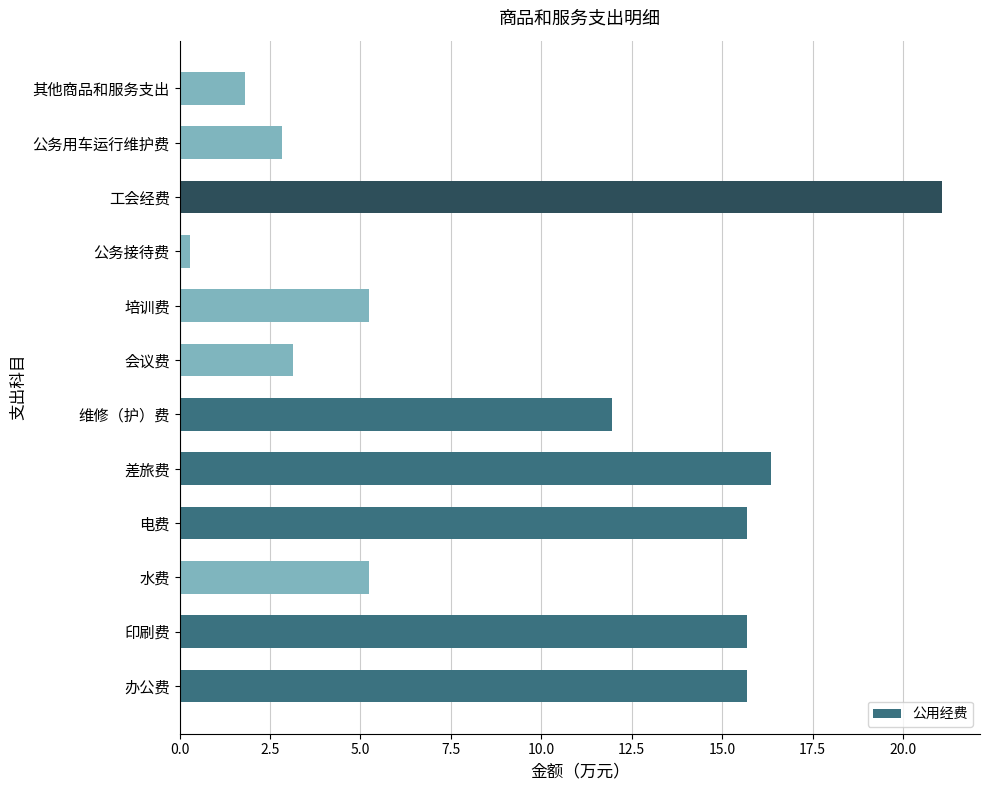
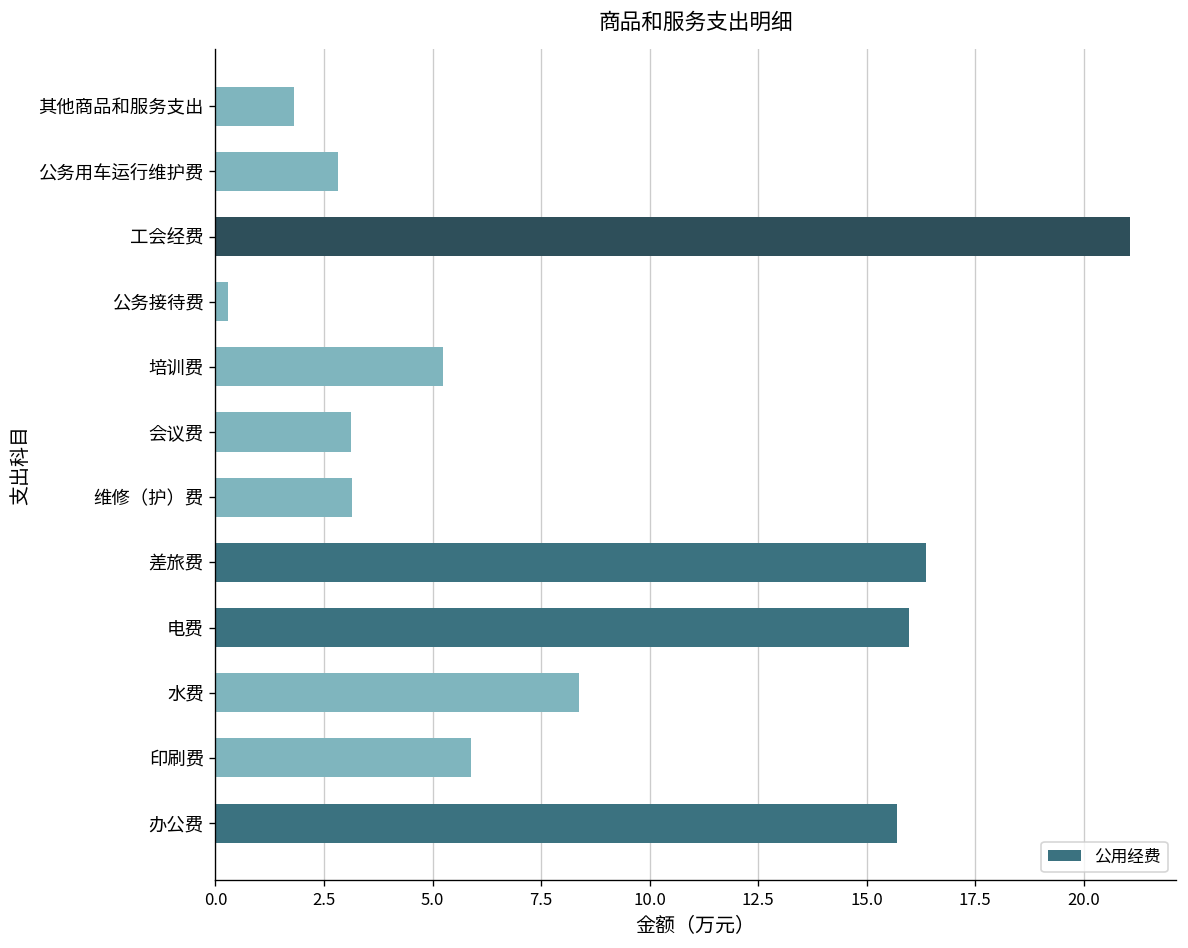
维修（护）费: 11.9 -> 3.1
电费: 15.7 -> 16.0
水费: 5.2 -> 8.4
印刷费: 15.7 -> 5.9
